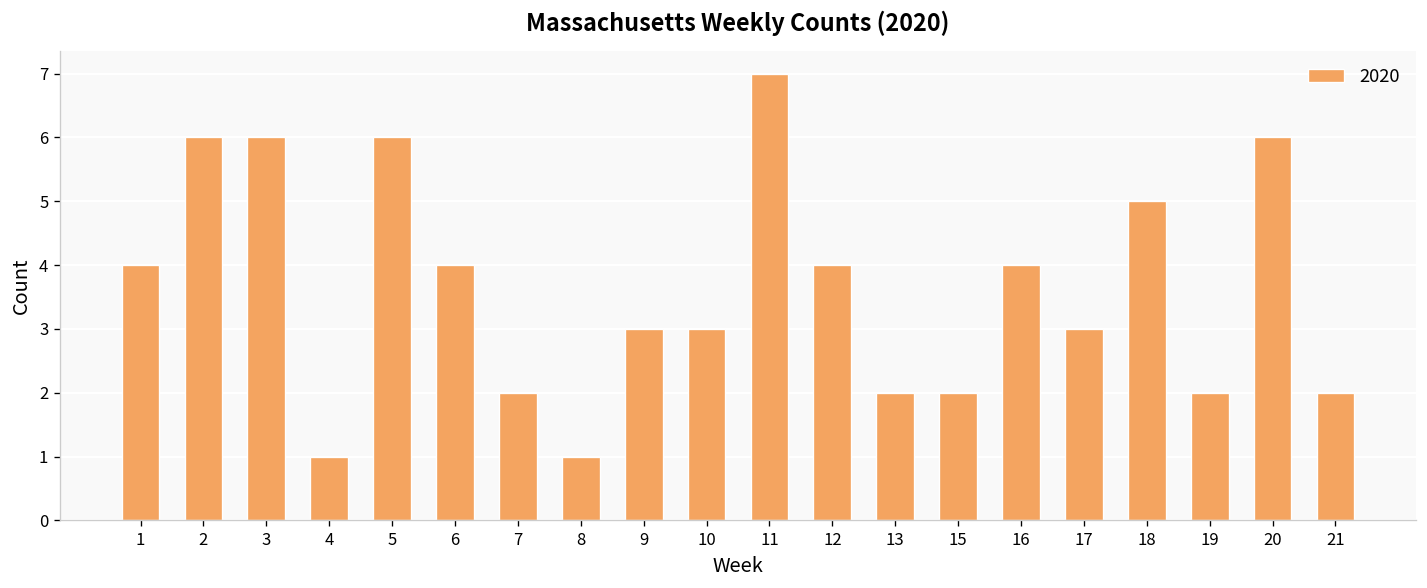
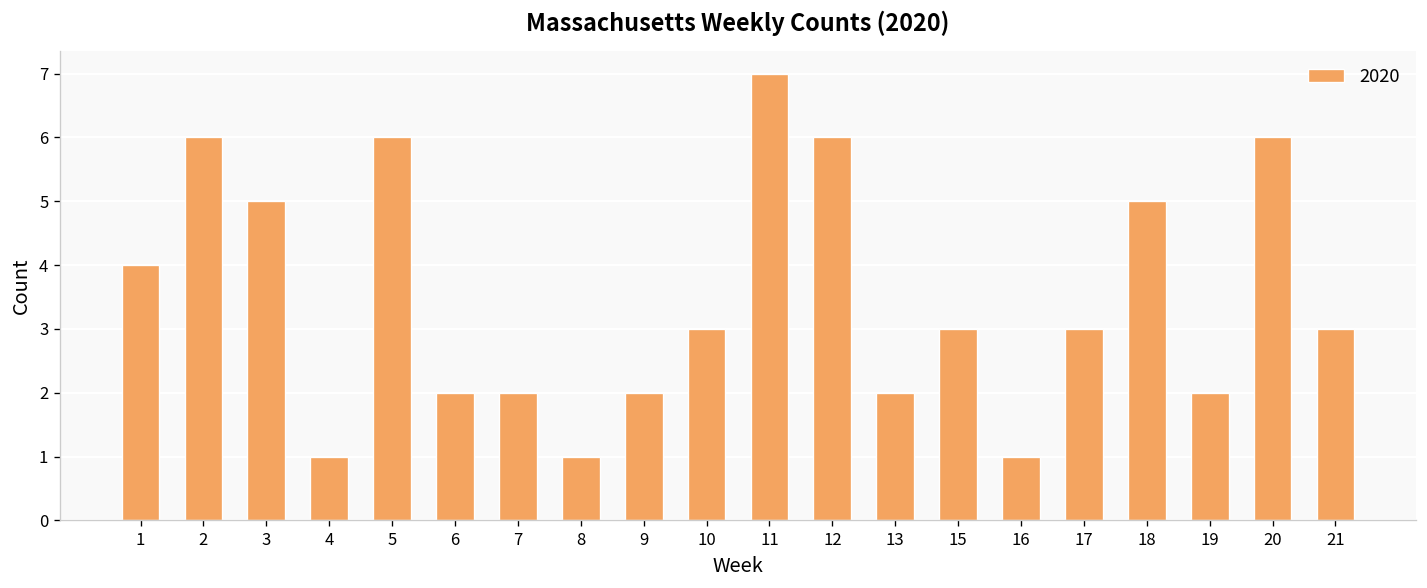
3: 6 -> 5
6: 4 -> 2
9: 3 -> 2
12: 4 -> 6
15: 2 -> 3
16: 4 -> 1
21: 2 -> 3
